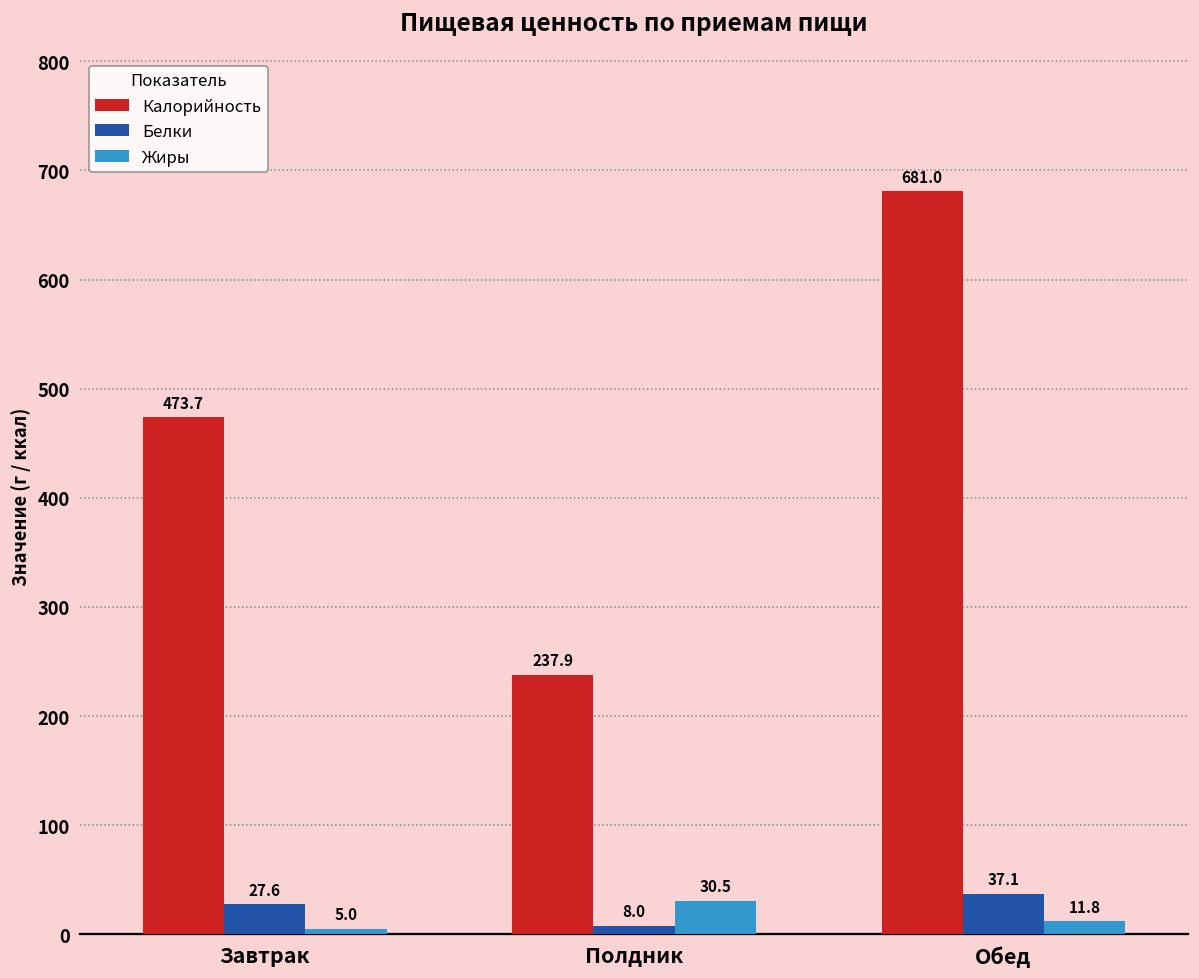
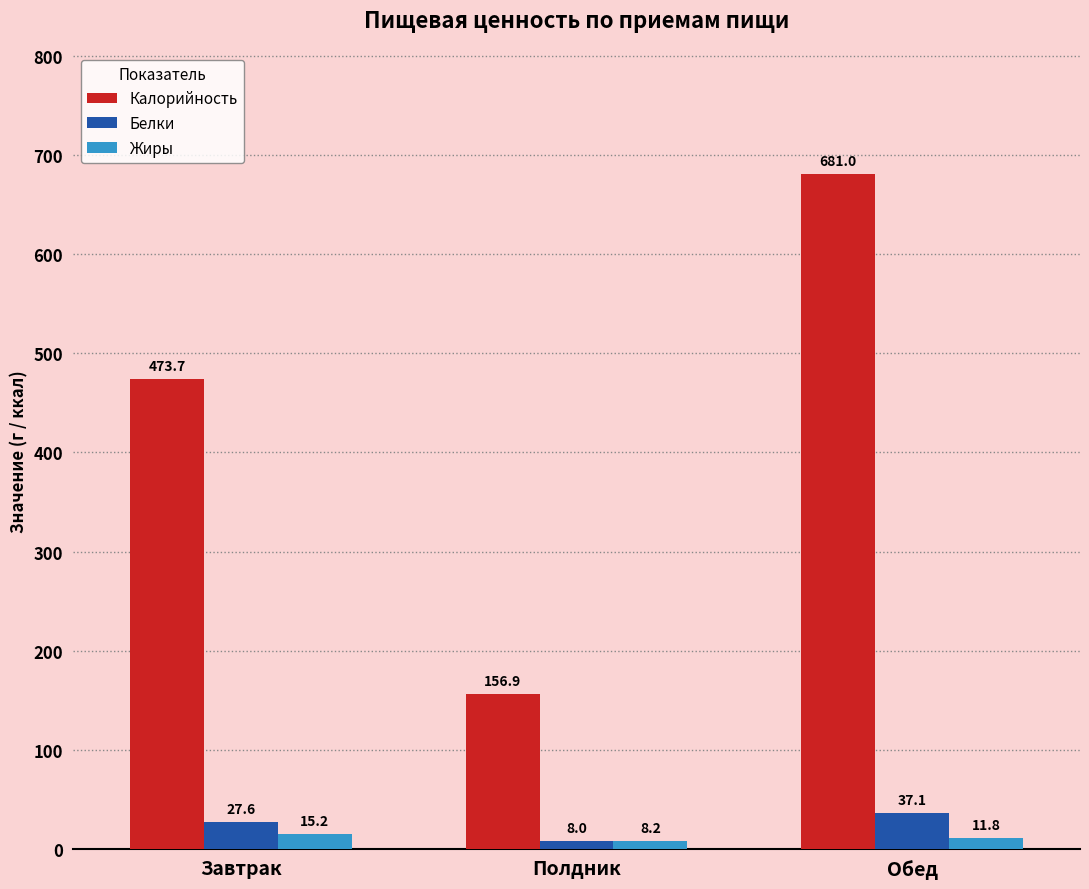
Жиры, Завтрак: 5.0 -> 15.2
Калорийность, Полдник: 237.9 -> 156.9
Жиры, Полдник: 30.5 -> 8.2
